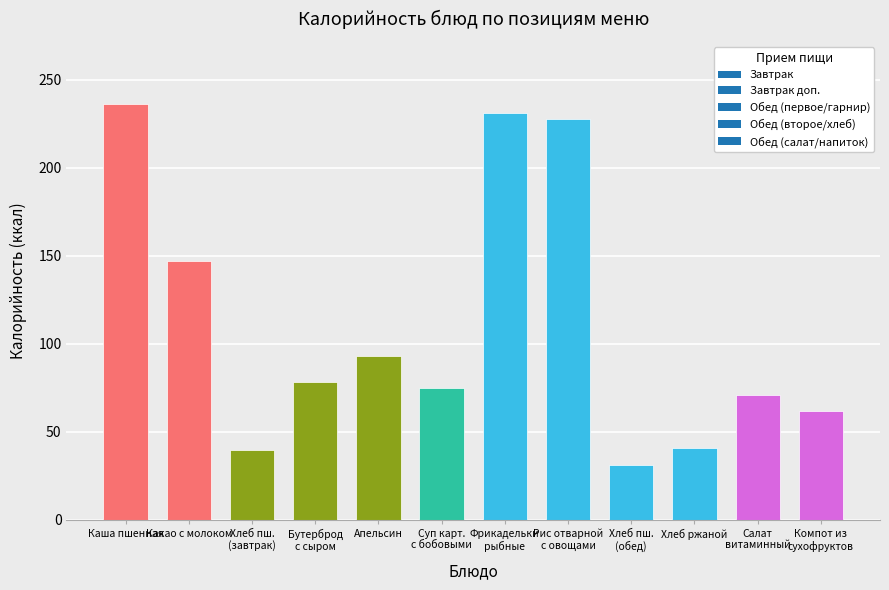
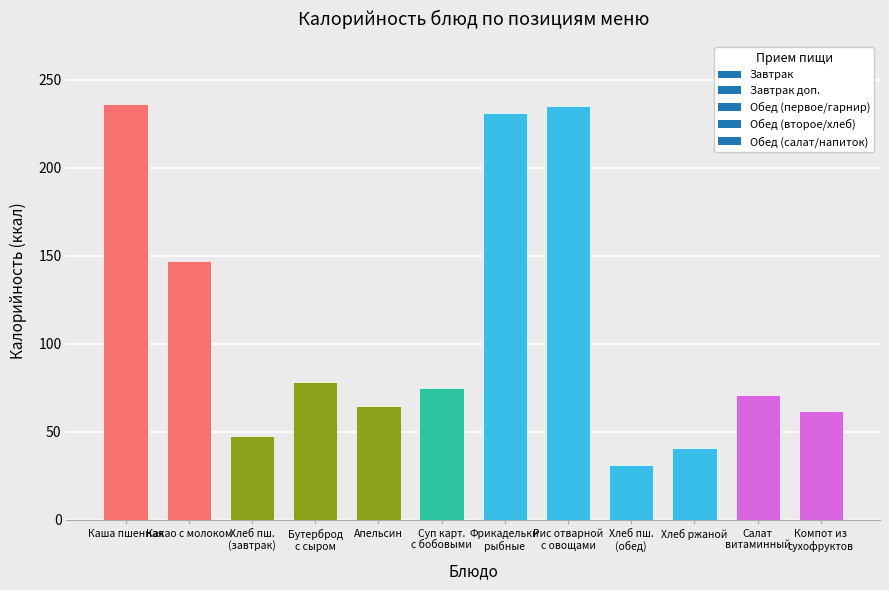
Хлеб пш. (завтрак): 40 -> 47
Апельсин: 93 -> 65
Рис отварной с овощами: 228 -> 235
